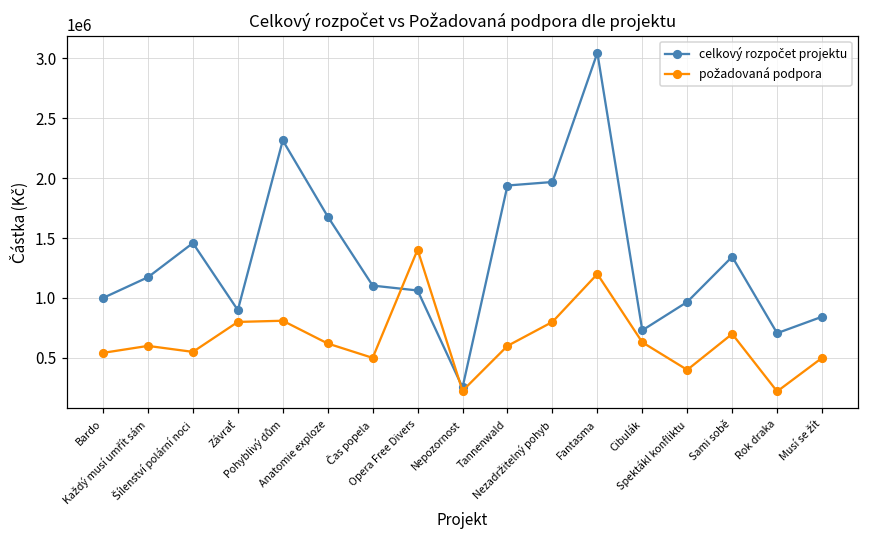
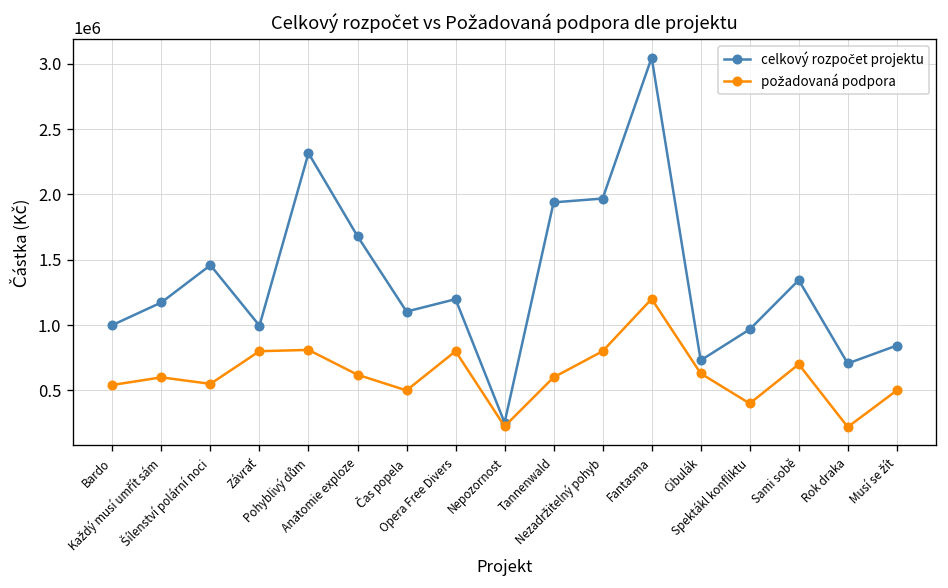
celkový rozpočet projektu, Závrať: 900000 -> 1000000
celkový rozpočet projektu, Opera Free Divers: 1060000 -> 1200000
požadovaná podpora, Opera Free Divers: 1400000 -> 800000
